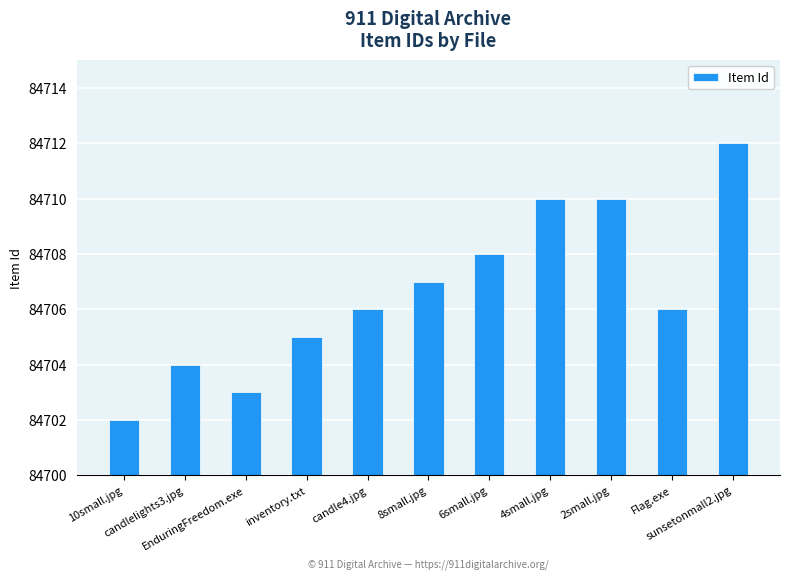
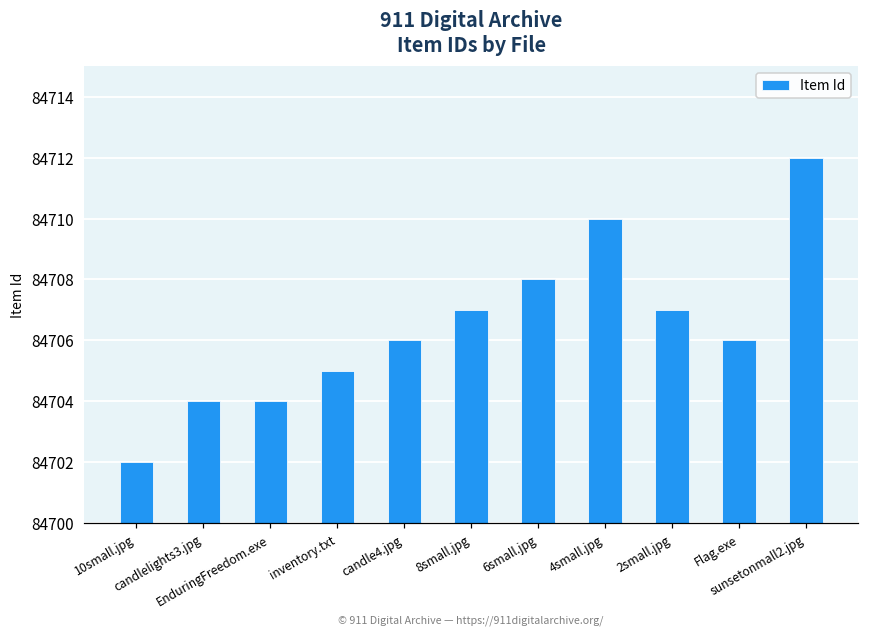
EnduringFreedom.exe: 84703 -> 84704
2small.jpg: 84710 -> 84707
